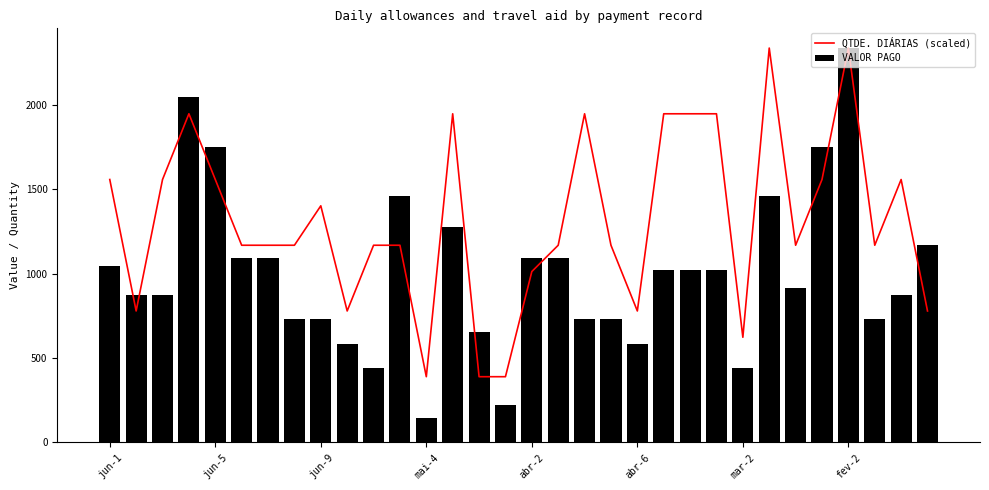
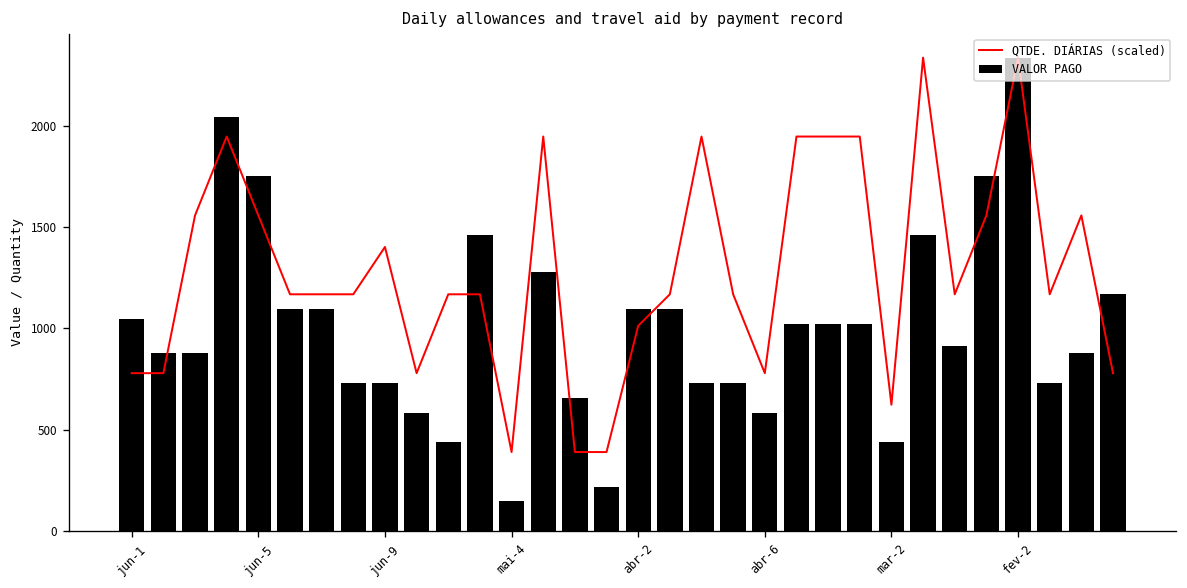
QTDE. DIÁRIAS (scaled), jun-1: 1560 -> 780
